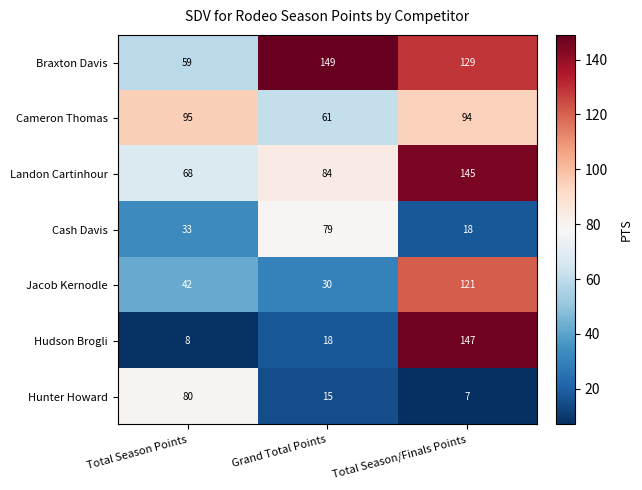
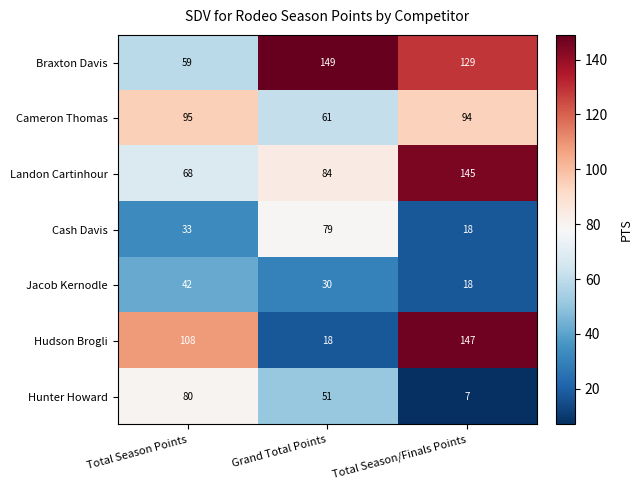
Jacob Kernodle, Total Season/Finals Points: 121 -> 18
Hudson Brogli, Total Season Points: 8 -> 108
Hunter Howard, Grand Total Points: 15 -> 51
